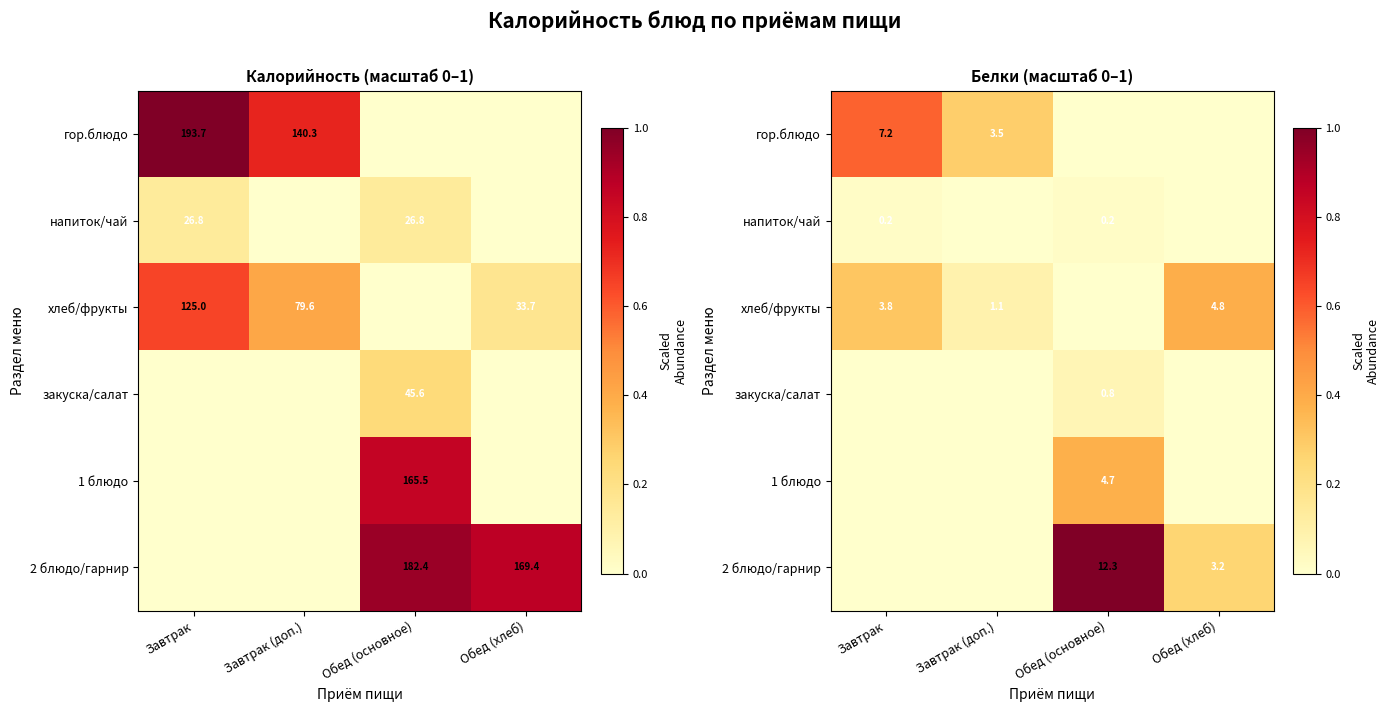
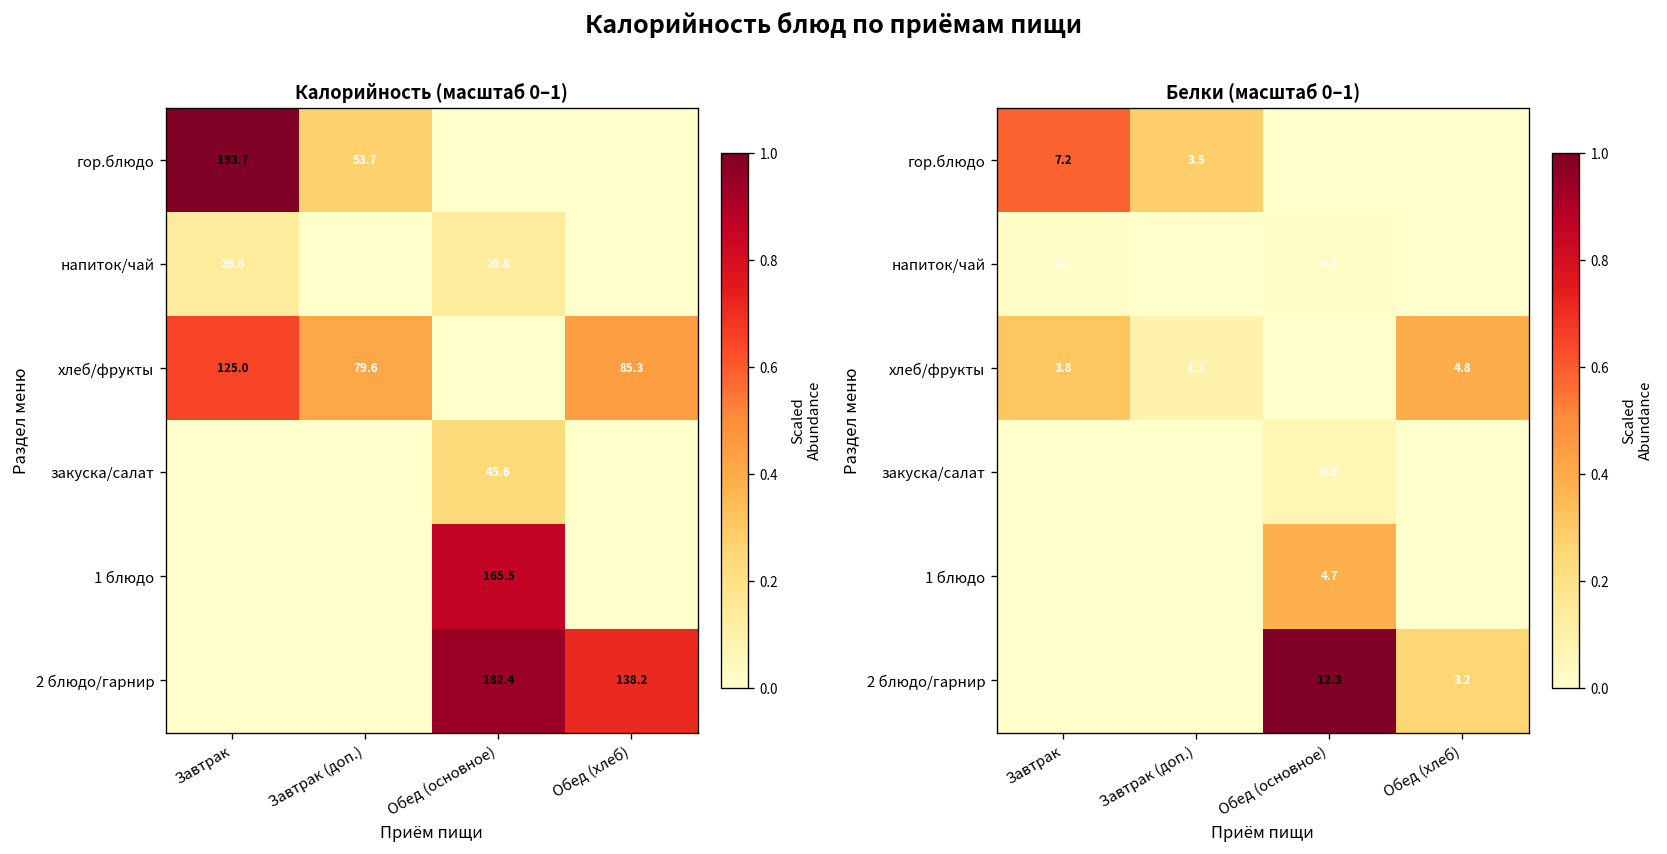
Калорийность (масштаб 0–1), гор.блюдо, Завтрак (доп.): 140.3 -> 53.7
Калорийность (масштаб 0–1), хлеб/фрукты, Обед (хлеб): 33.7 -> 85.3
Калорийность (масштаб 0–1), 2 блюдо/гарнир, Обед (хлеб): 169.4 -> 138.2
